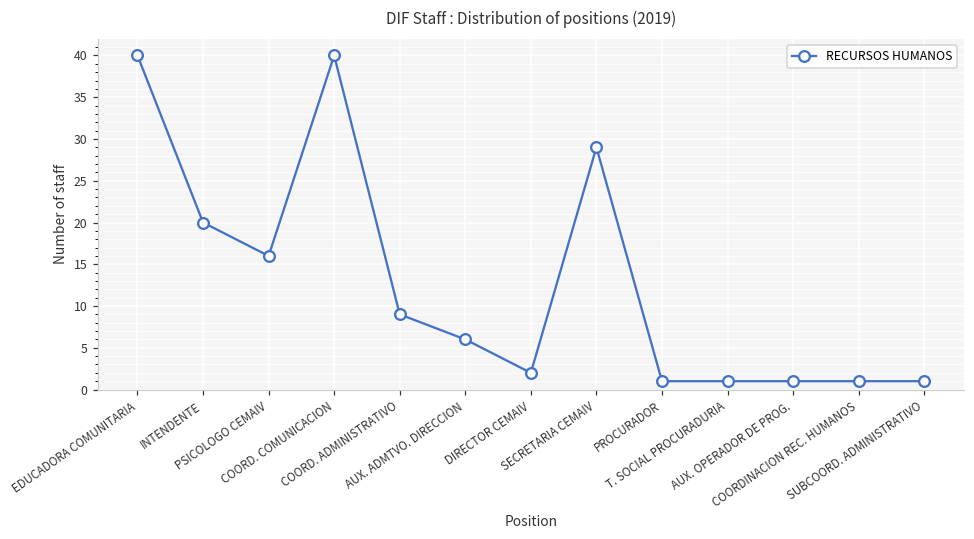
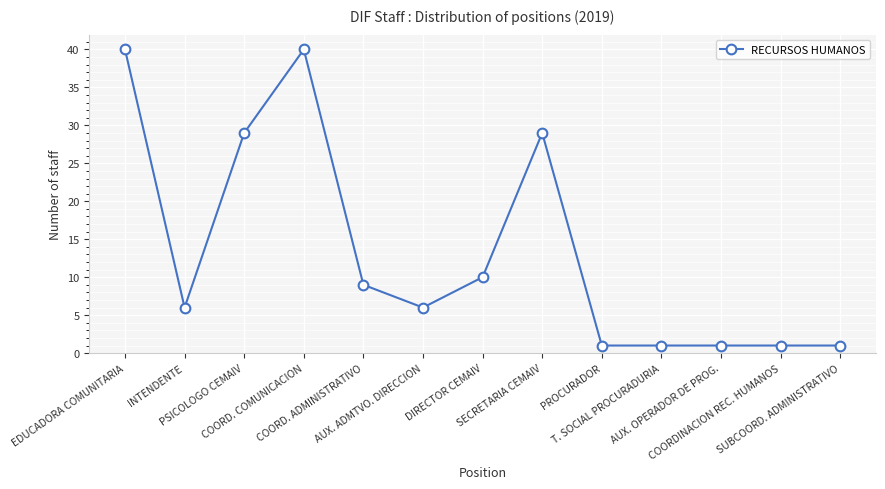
INTENDENTE: 20 -> 6
PSICOLOGO CEMAIV: 16 -> 29
DIRECTOR CEMAIV: 2 -> 10
